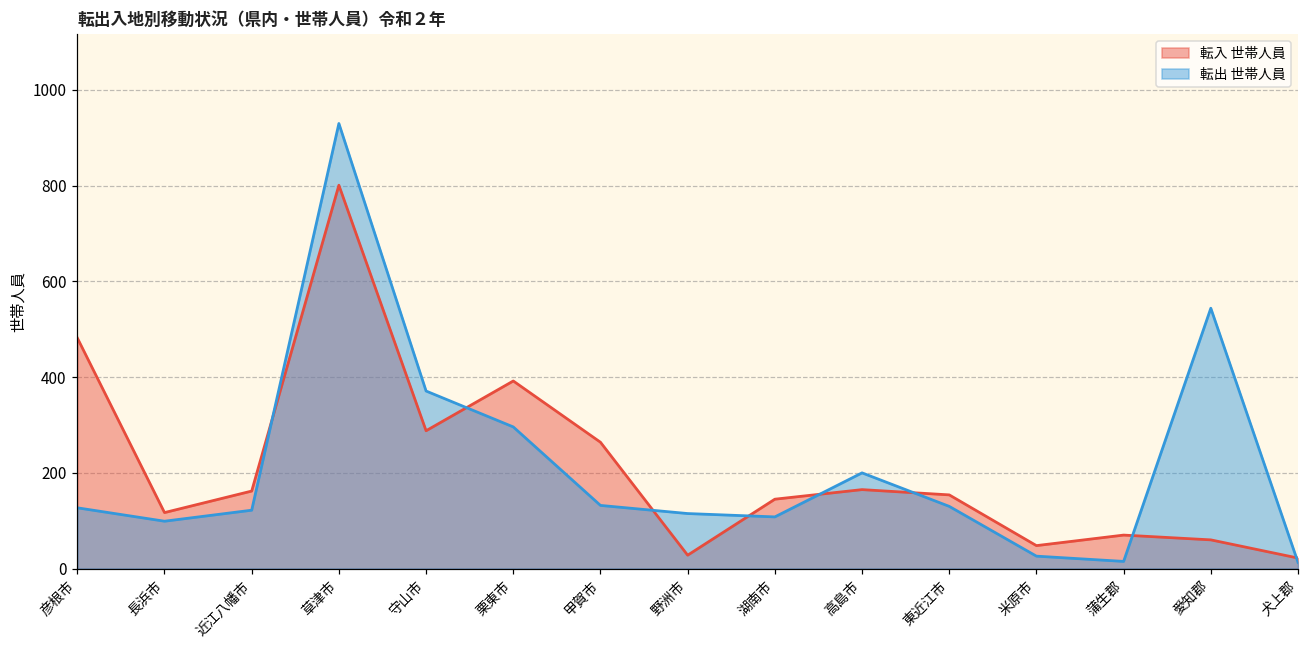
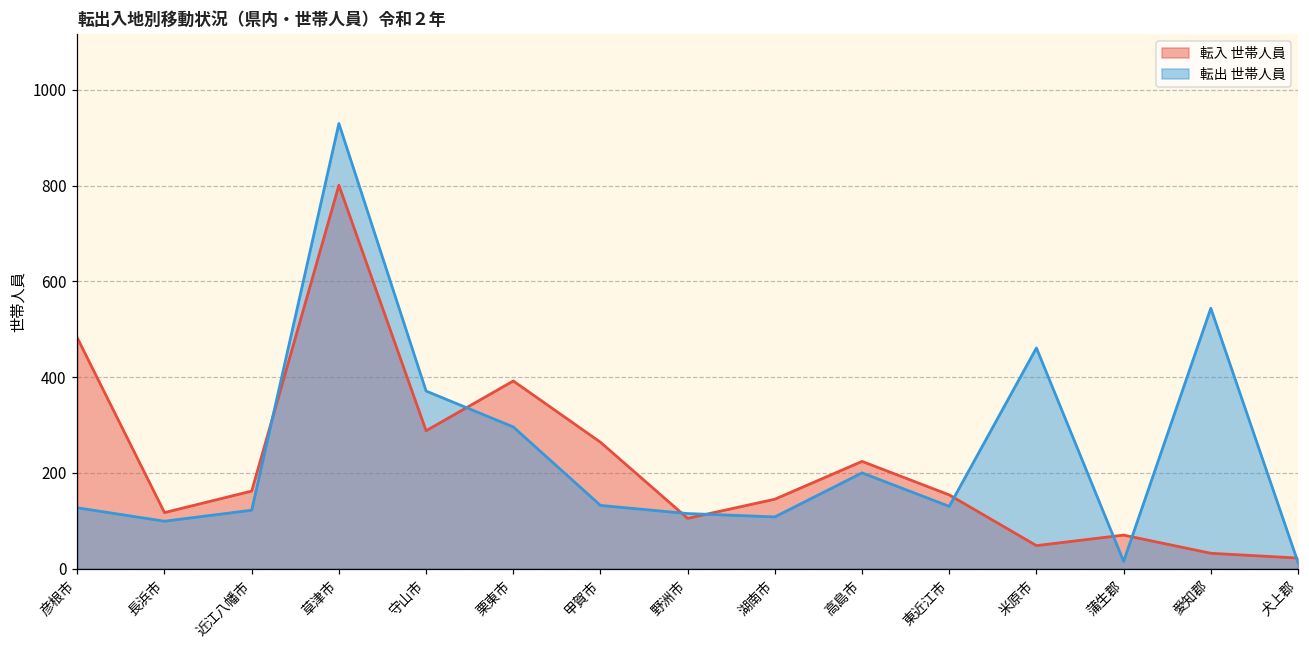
転入 世帯人員, 野洲市: 30 -> 110
転入 世帯人員, 高島市: 170 -> 220
転出 世帯人員, 米原市: 30 -> 460
転入 世帯人員, 愛知郡: 60 -> 30
